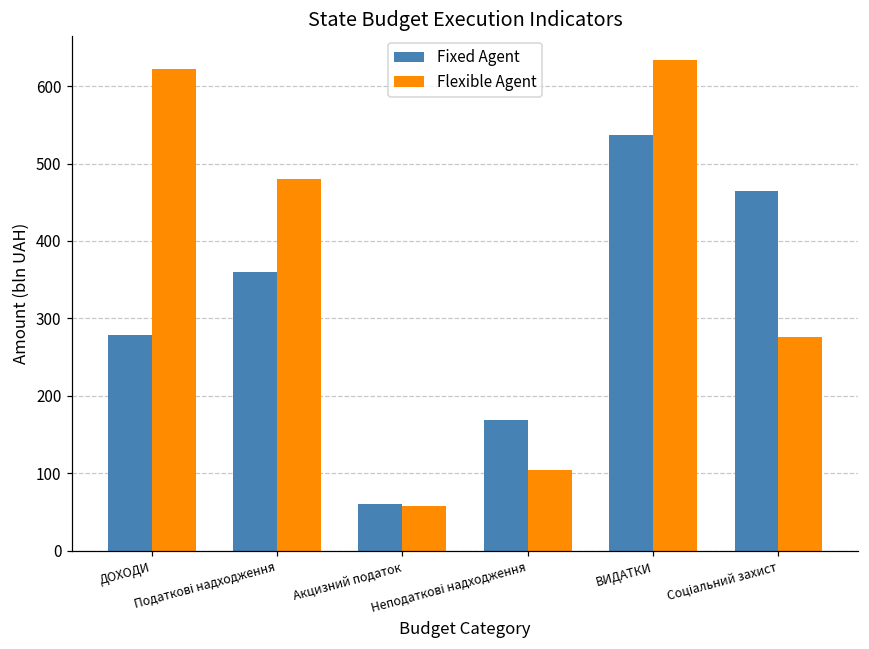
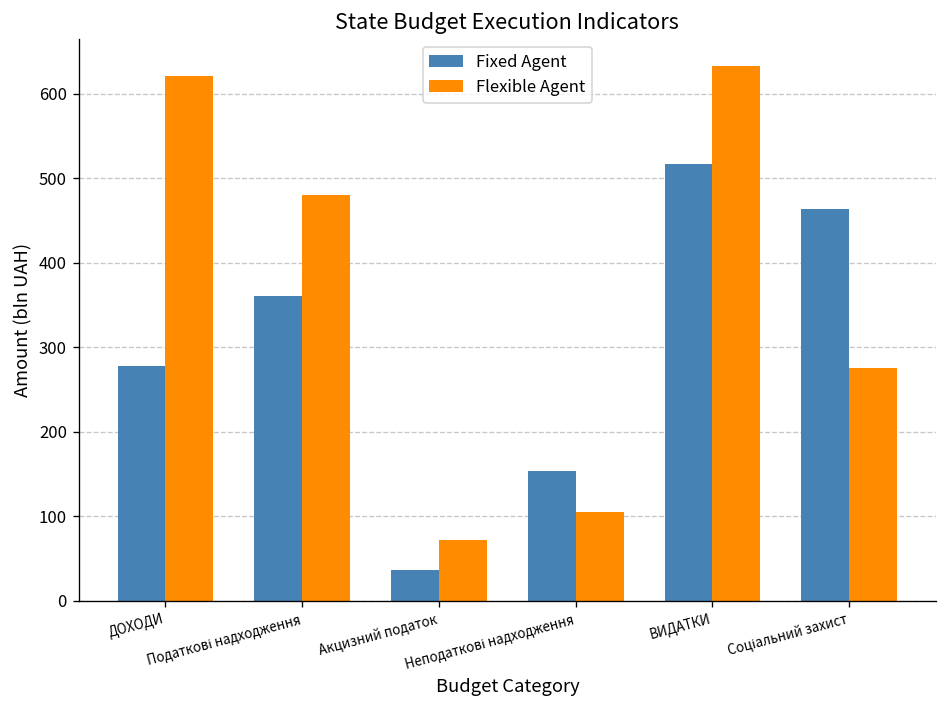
Fixed Agent, Акцизний податок: 60 -> 40
Flexible Agent, Акцизний податок: 60 -> 70
Fixed Agent, Неподаткові надходження: 170 -> 150
Fixed Agent, ВИДАТКИ: 540 -> 520
